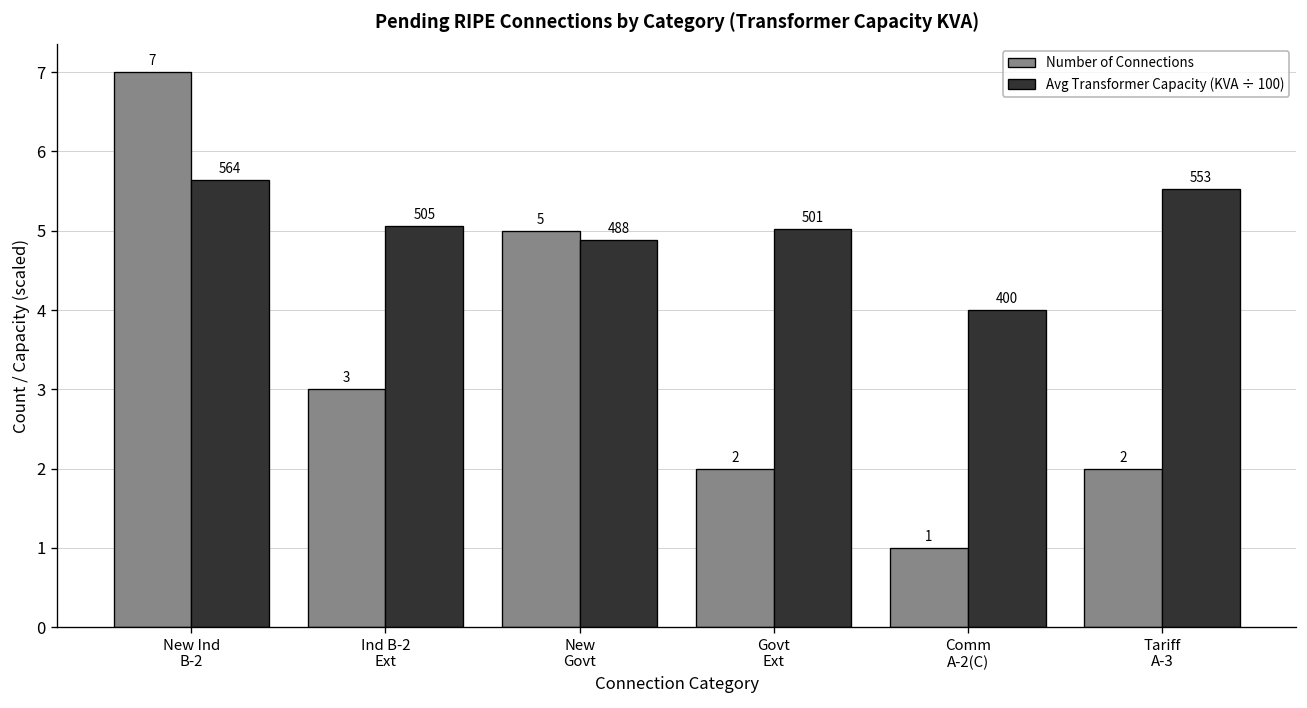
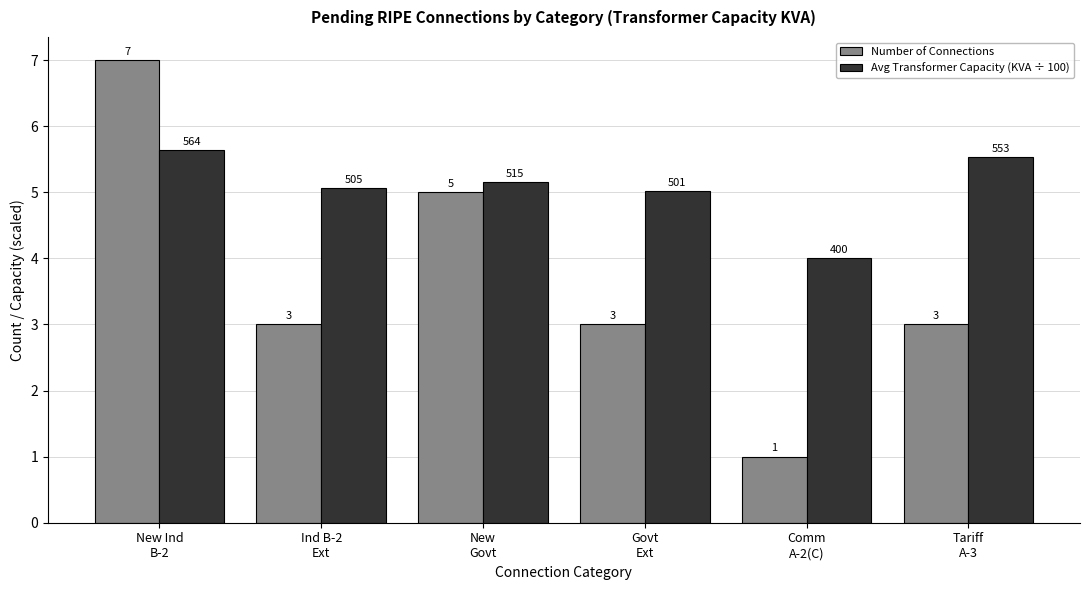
Avg Transformer Capacity (KVA ÷ 100), New Govt: 488 -> 515
Number of Connections, Govt Ext: 2 -> 3
Number of Connections, Tariff A-3: 2 -> 3
